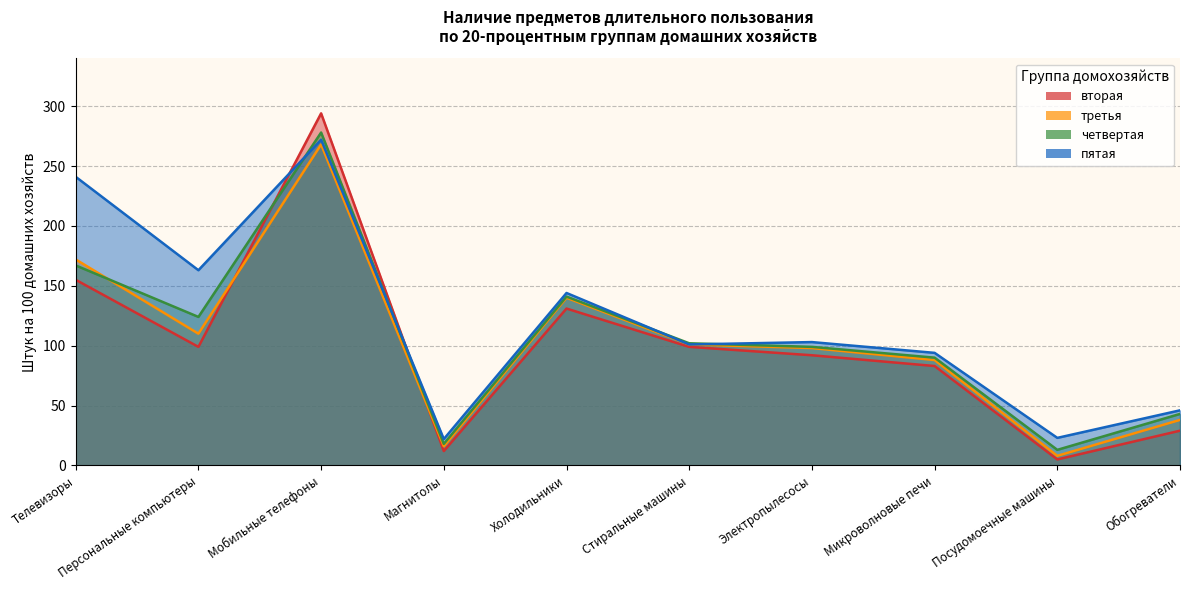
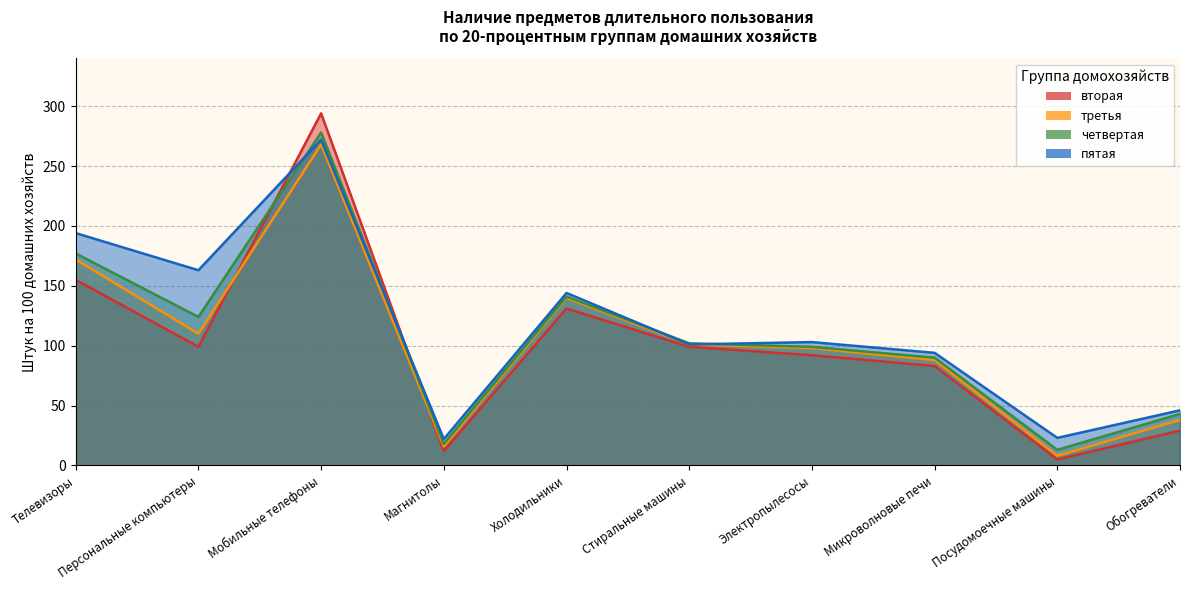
четвертая, Телевизоры: 167 -> 177
пятая, Телевизоры: 241 -> 194
